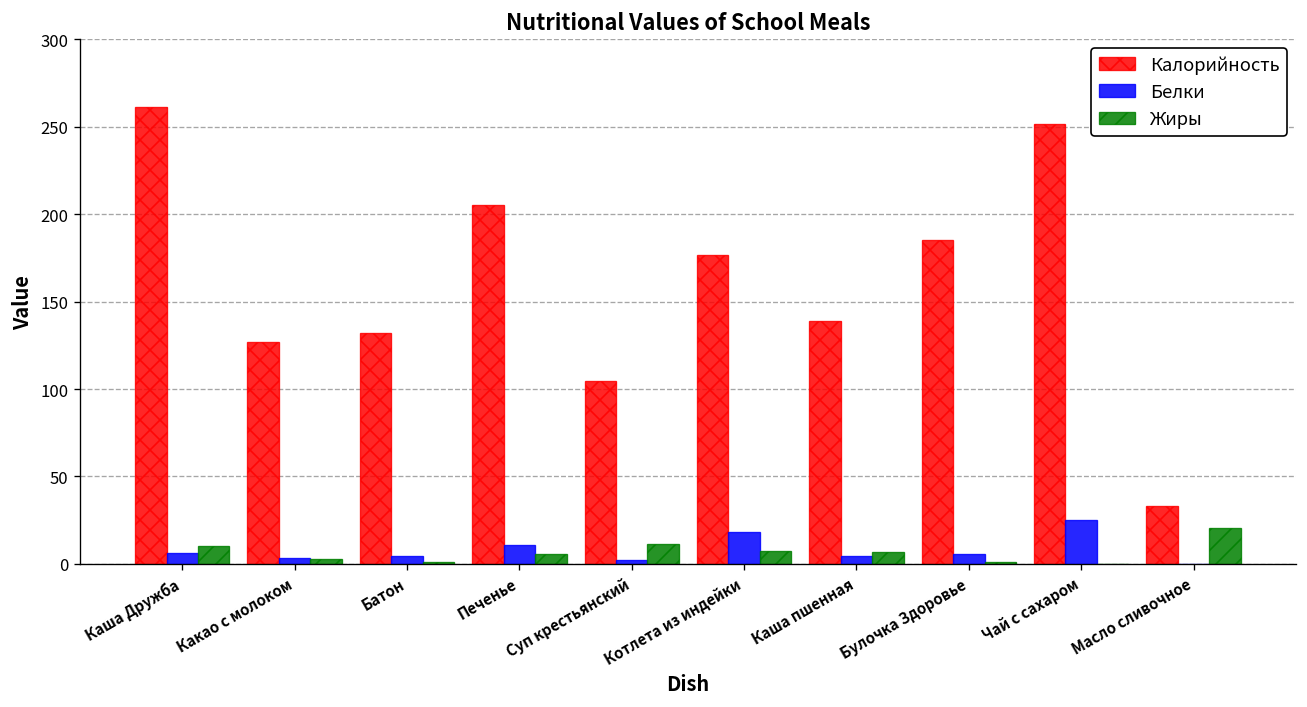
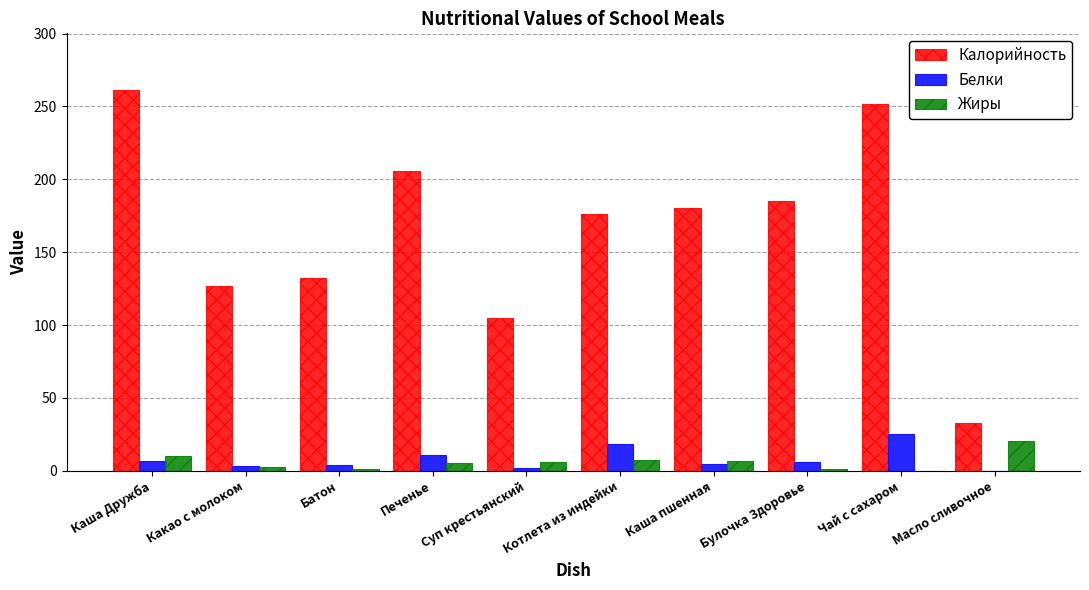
Жиры, Суп крестьянский: 12 -> 6
Калорийность, Каша пшенная: 139 -> 180
